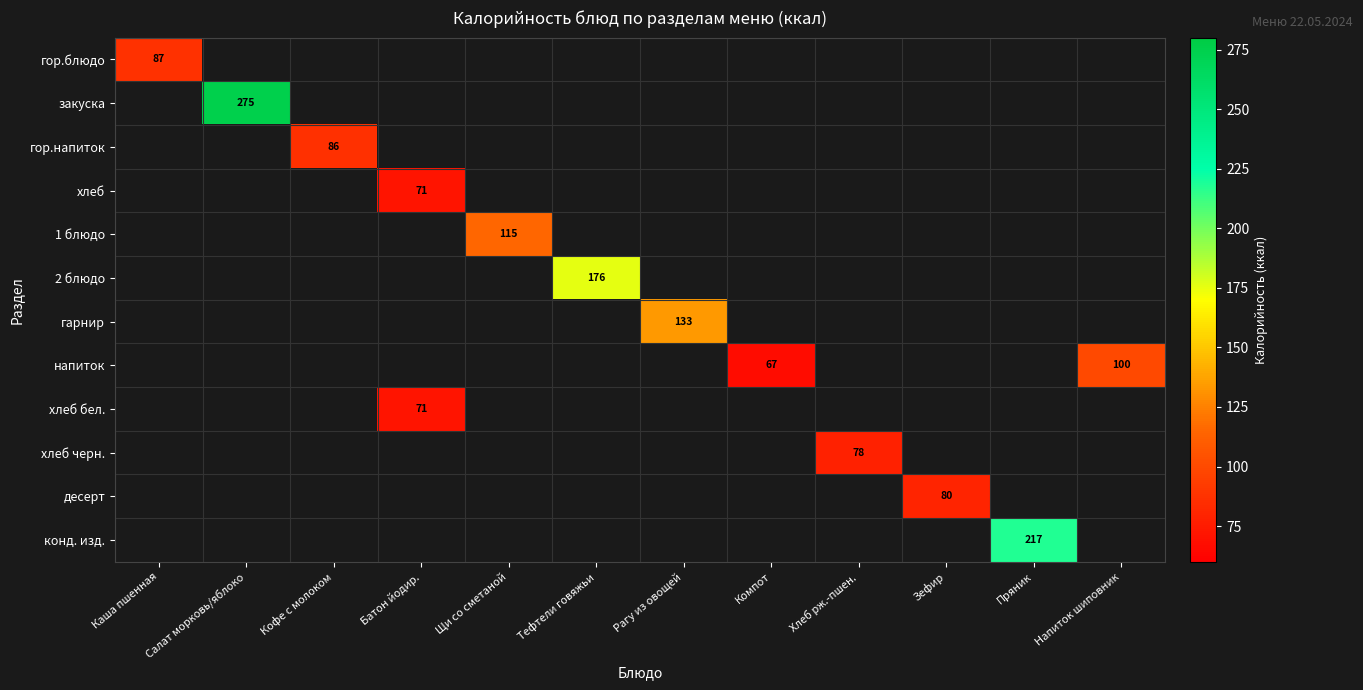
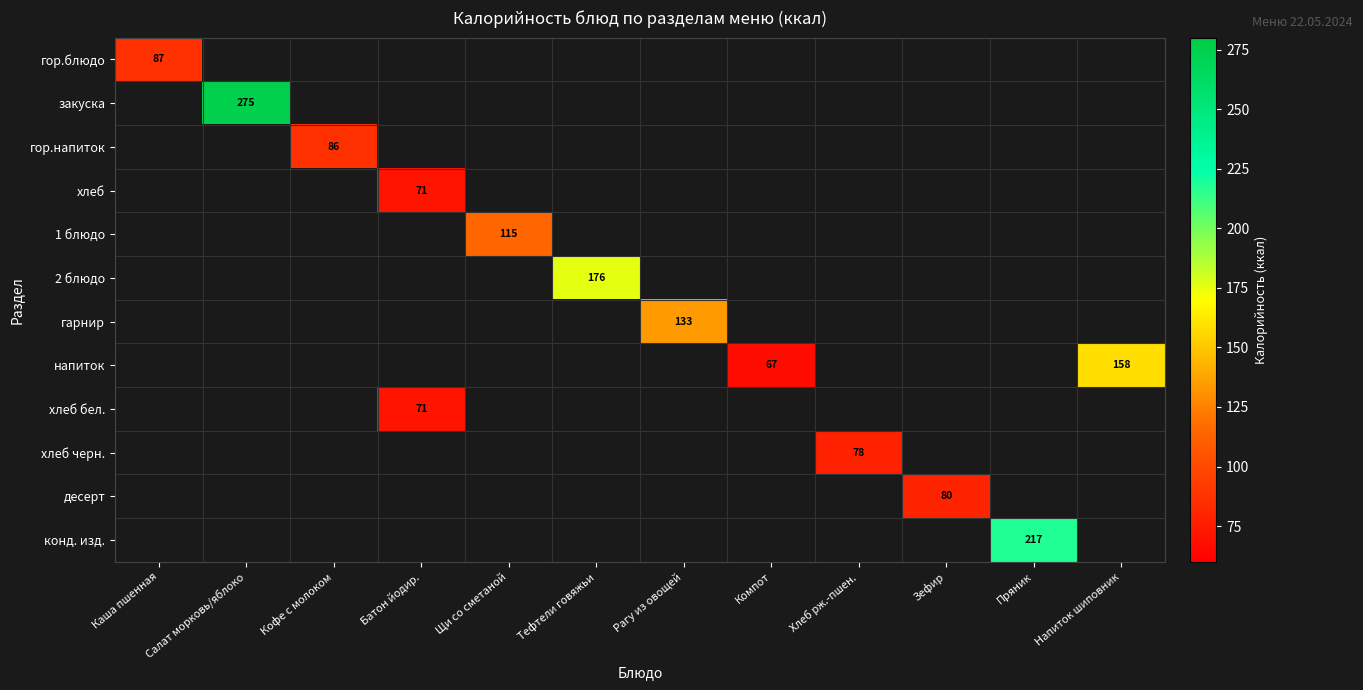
напиток, Напиток шиповник: 100 -> 158
